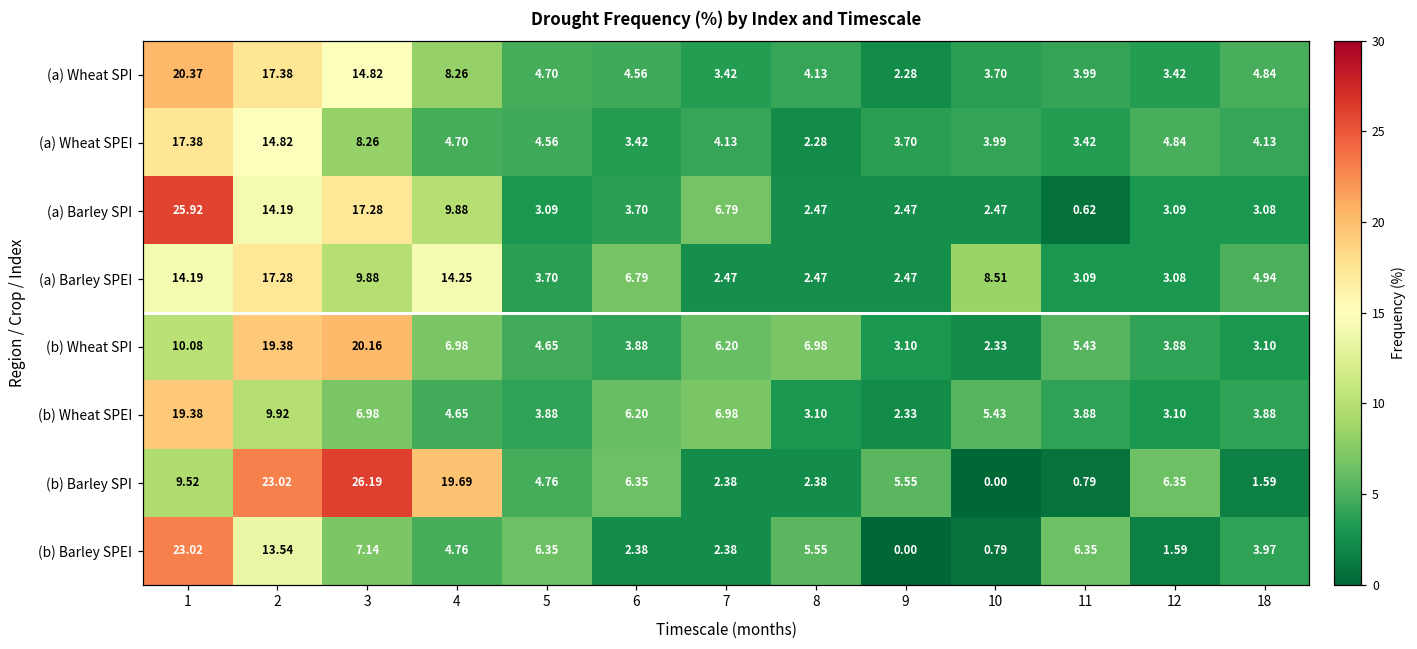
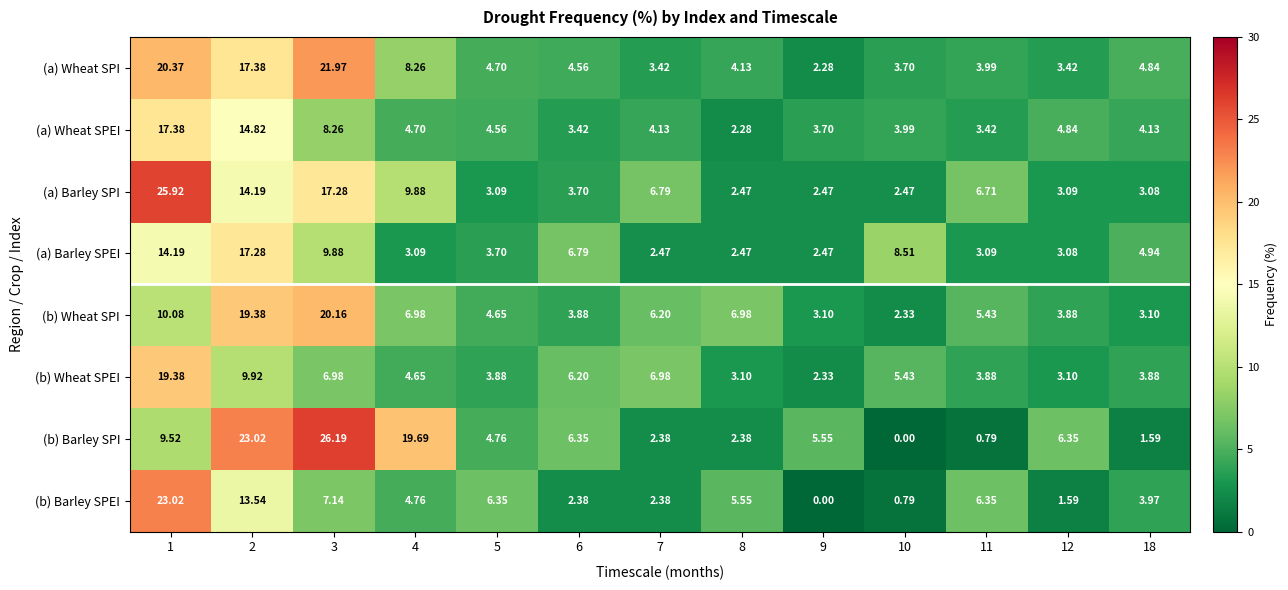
(a) Wheat SPI, 3: 14.82 -> 21.97
(a) Barley SPI, 11: 0.62 -> 6.71
(a) Barley SPEI, 4: 14.25 -> 3.09
